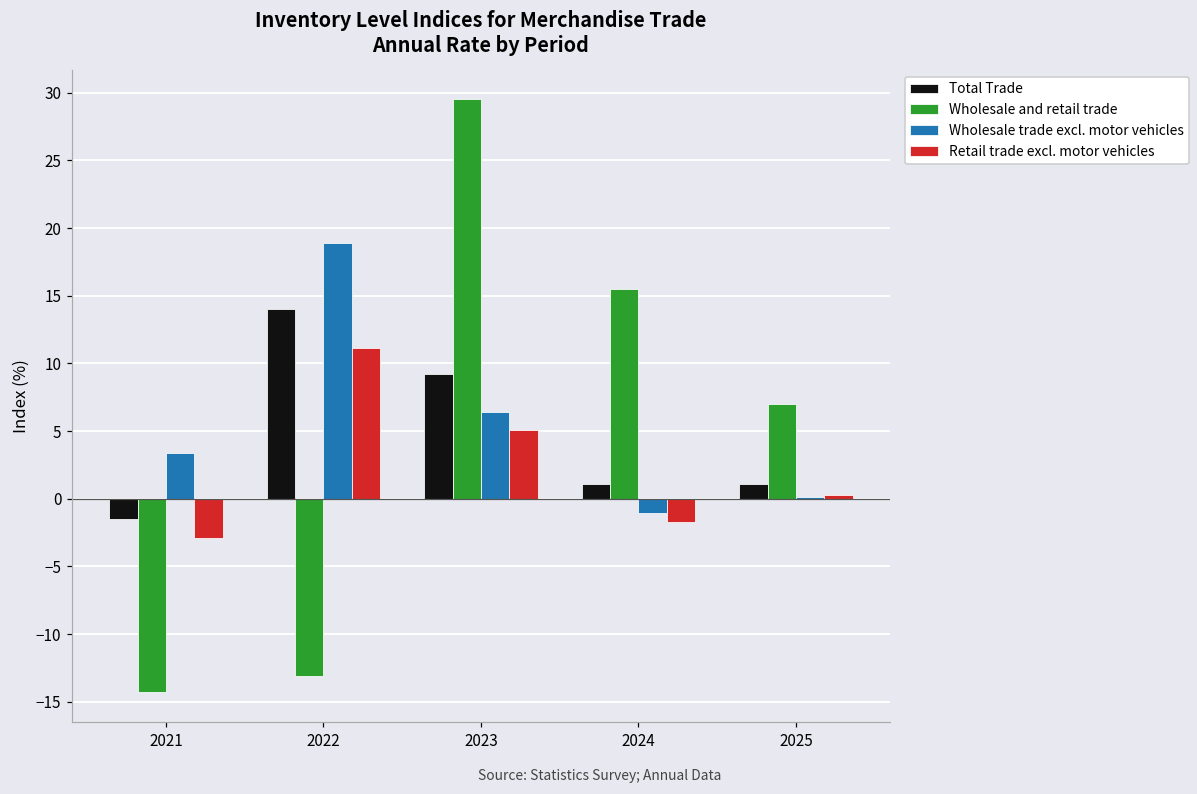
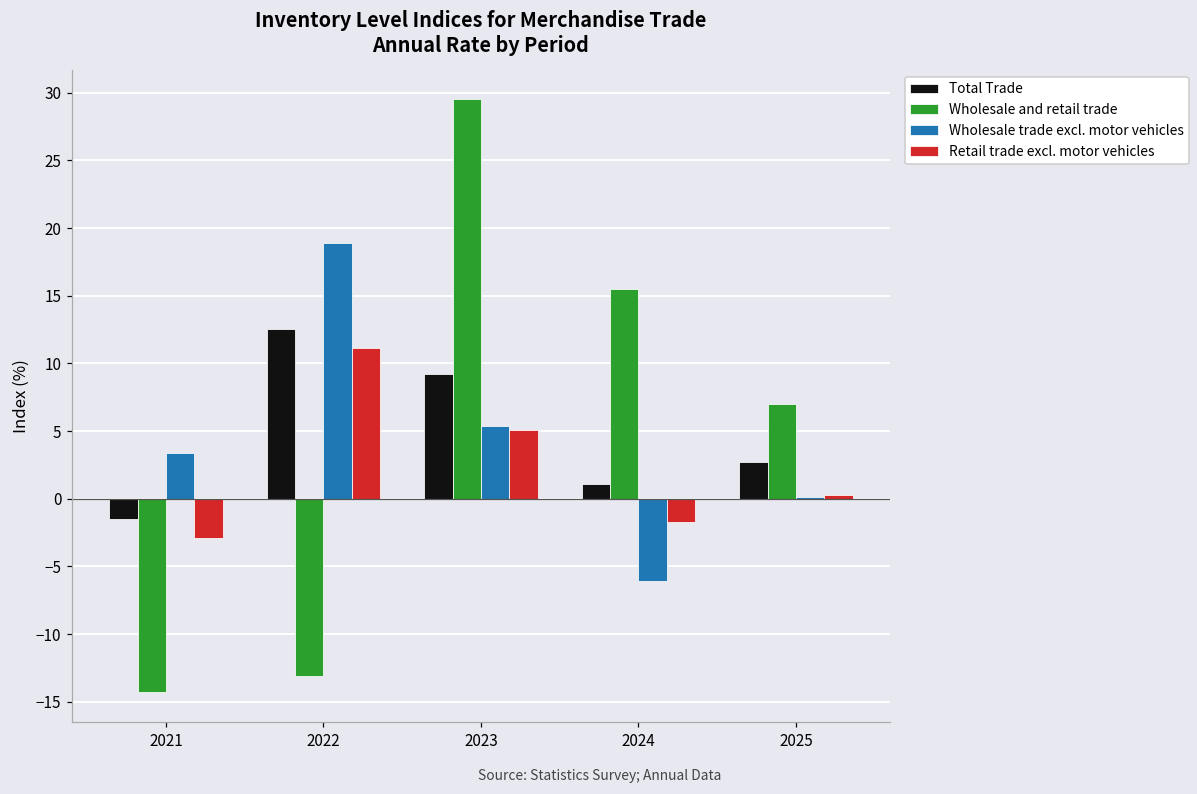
Total Trade, 2022: 14.0 -> 12.5
Wholesale trade excl. motor vehicles, 2023: 6.4 -> 5.4
Wholesale trade excl. motor vehicles, 2024: -1.1 -> -6.1
Total Trade, 2025: 1.1 -> 2.7
